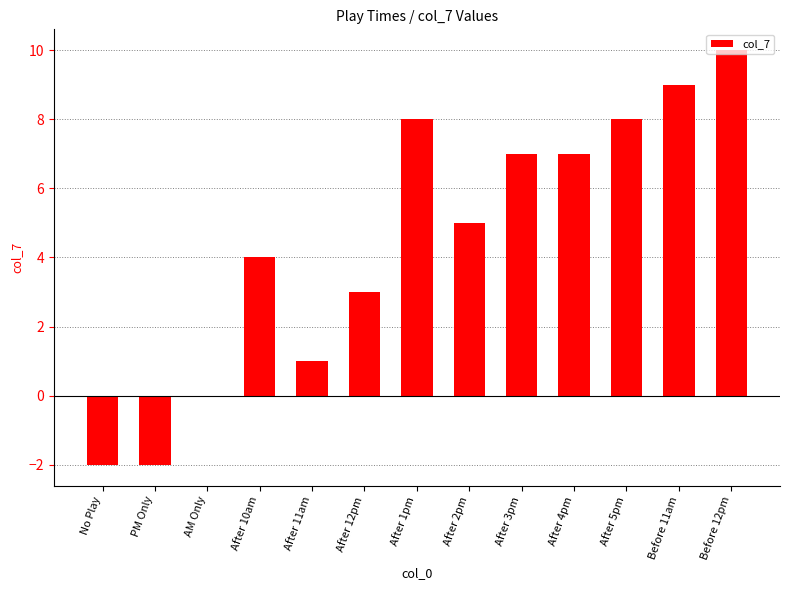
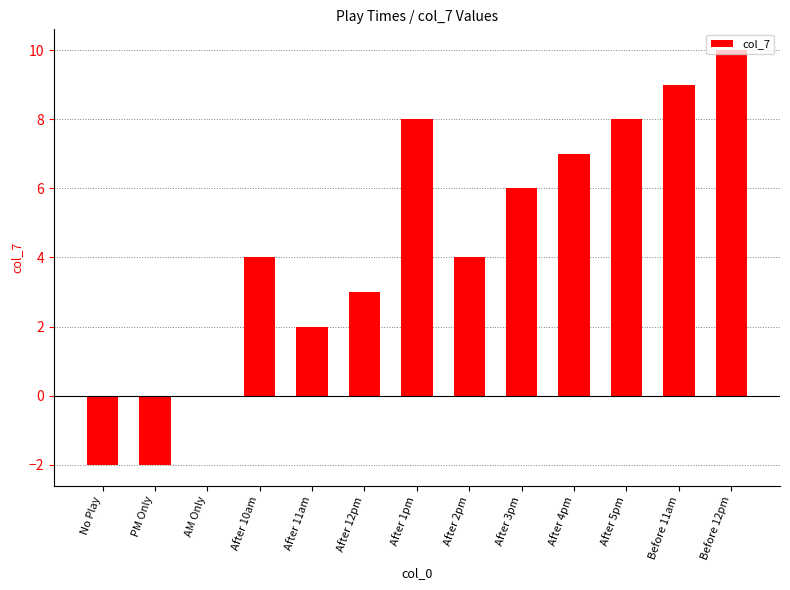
After 11am: 1 -> 2
After 2pm: 5 -> 4
After 3pm: 7 -> 6
